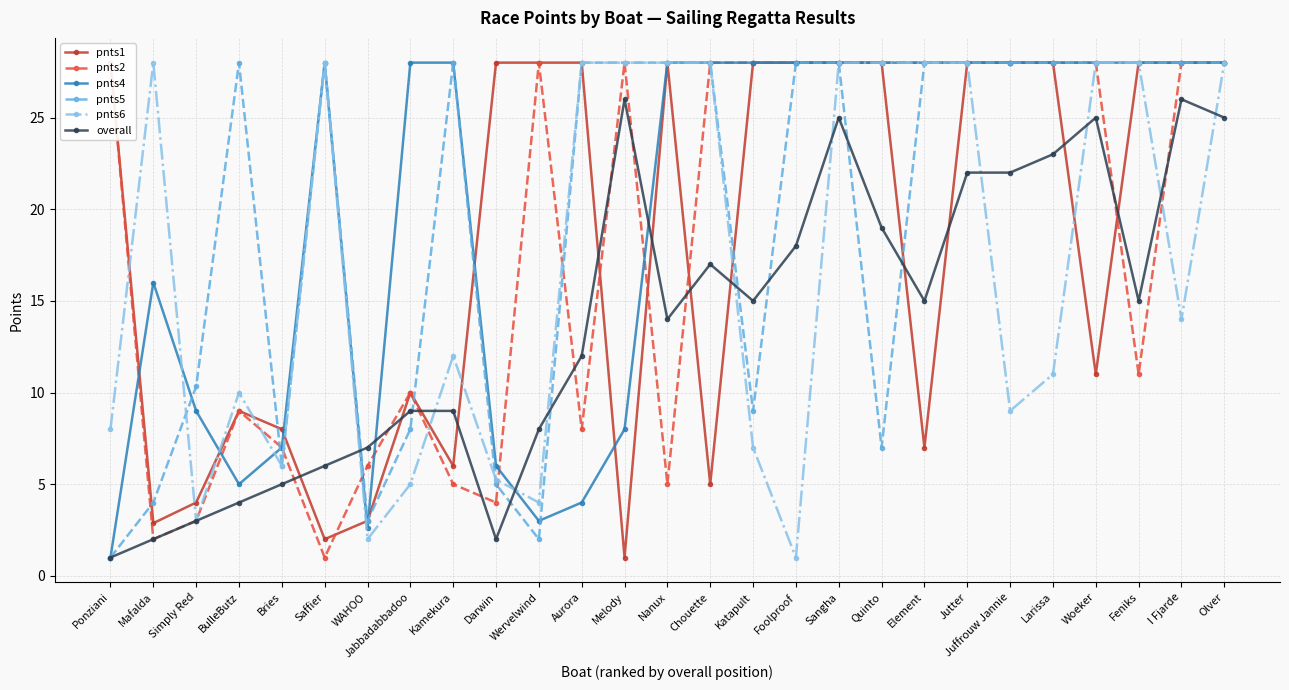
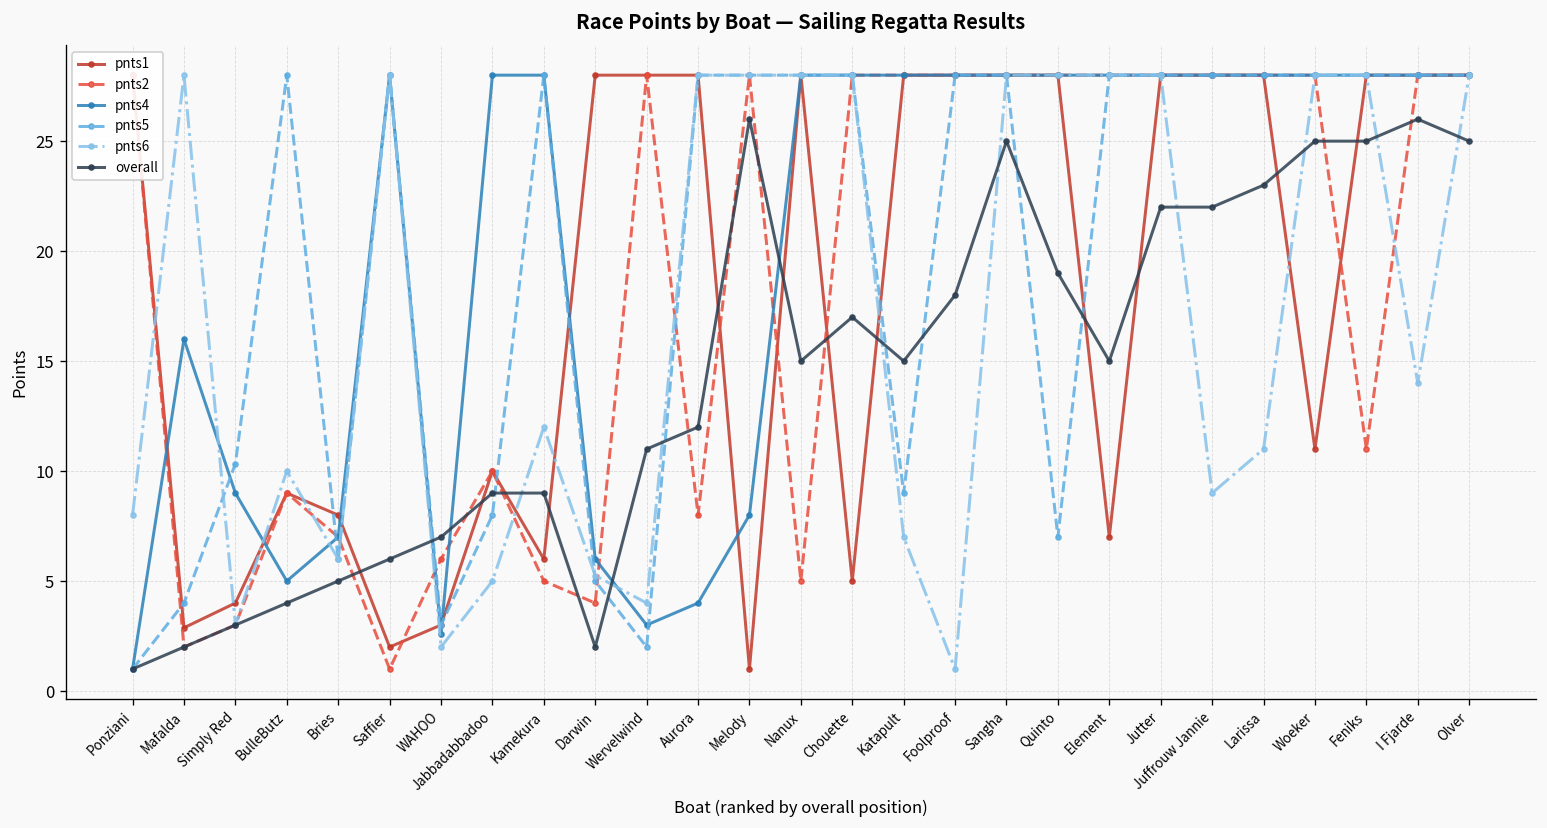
overall, Wervelwind: 8 -> 11
overall, Nanux: 14 -> 15
overall, Feniks: 15 -> 25
